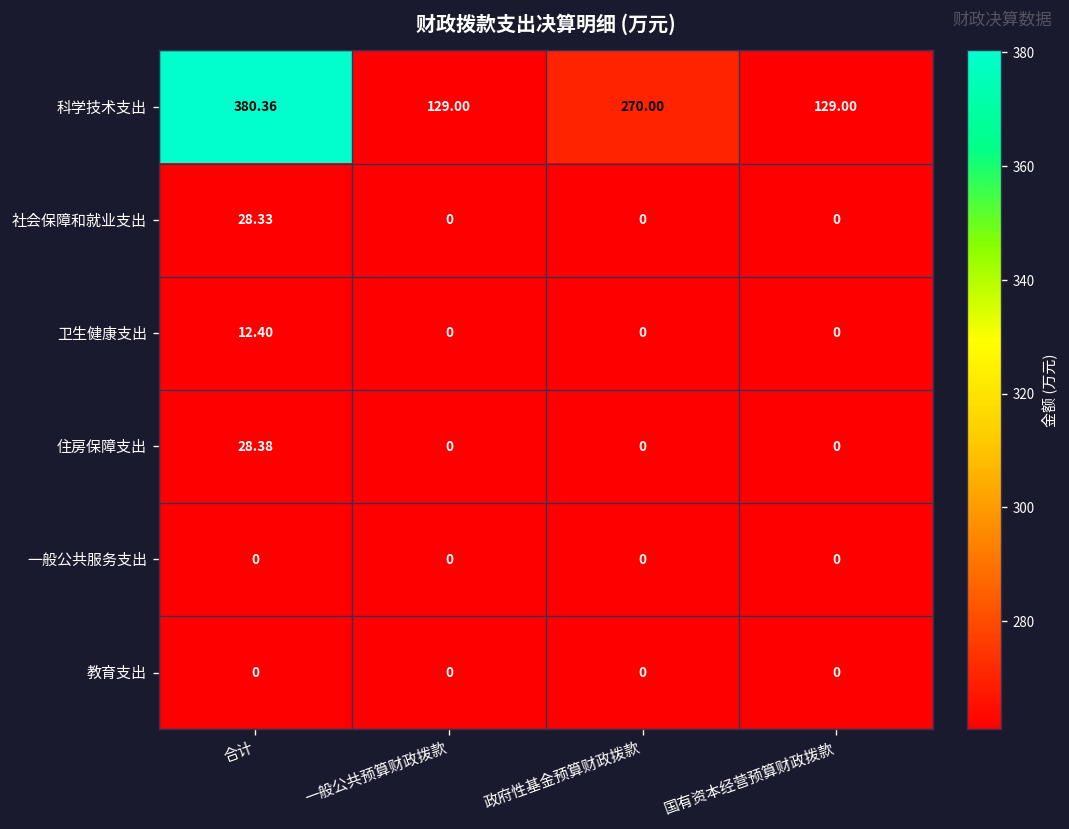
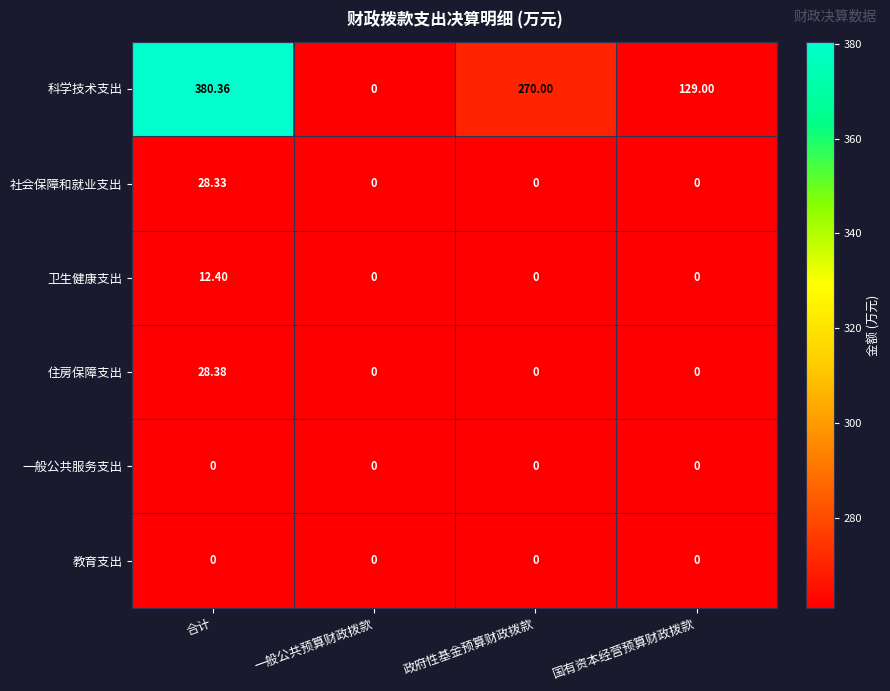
科学技术支出, 一般公共预算财政拨款: 129.00 -> 0
